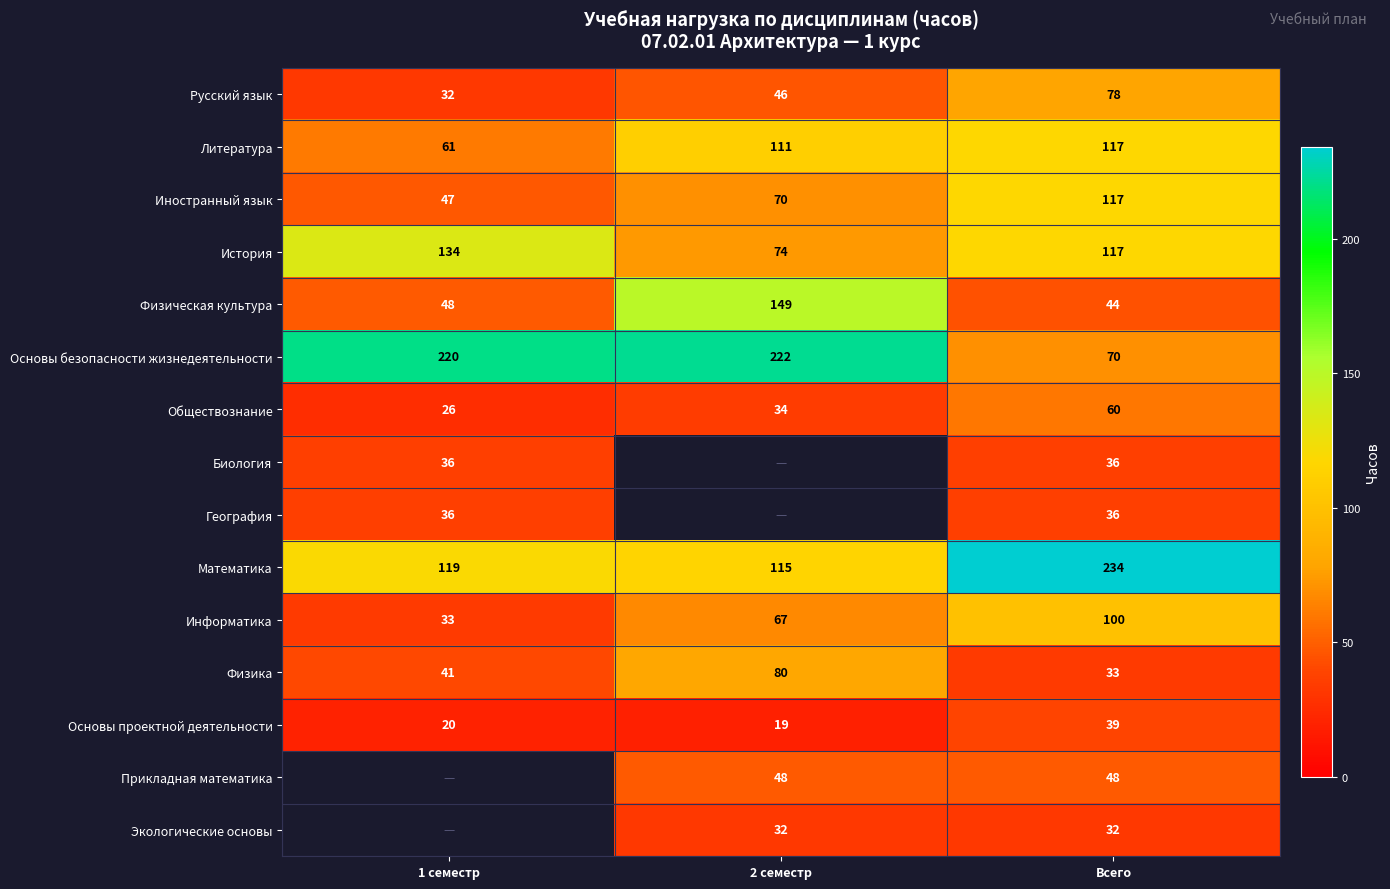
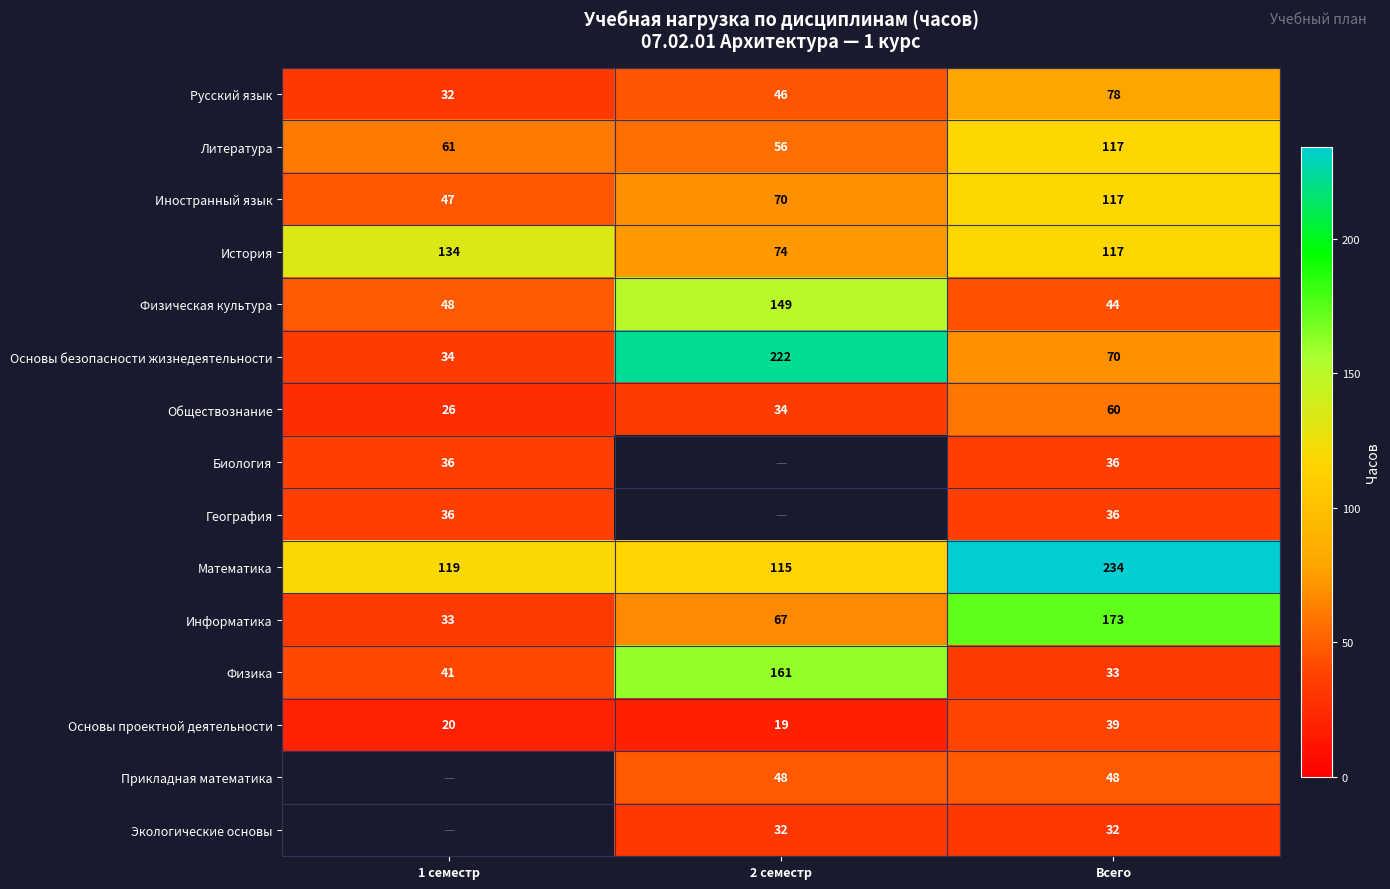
Литература, 2 семестр: 111 -> 56
Основы безопасности жизнедеятельности, 1 семестр: 220 -> 34
Информатика, Всего: 100 -> 173
Физика, 2 семестр: 80 -> 161
